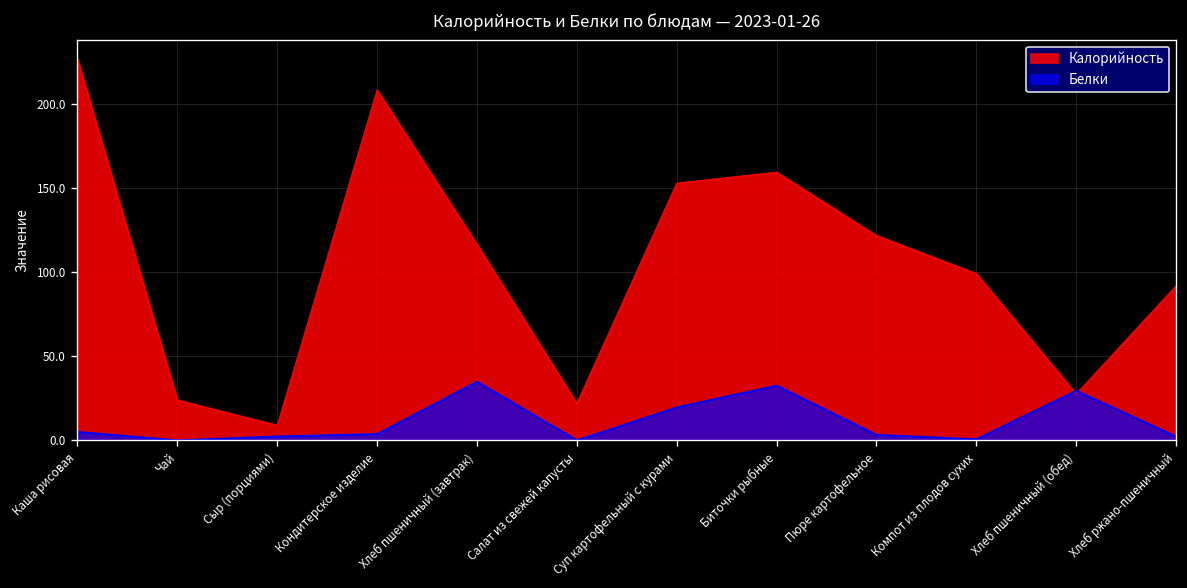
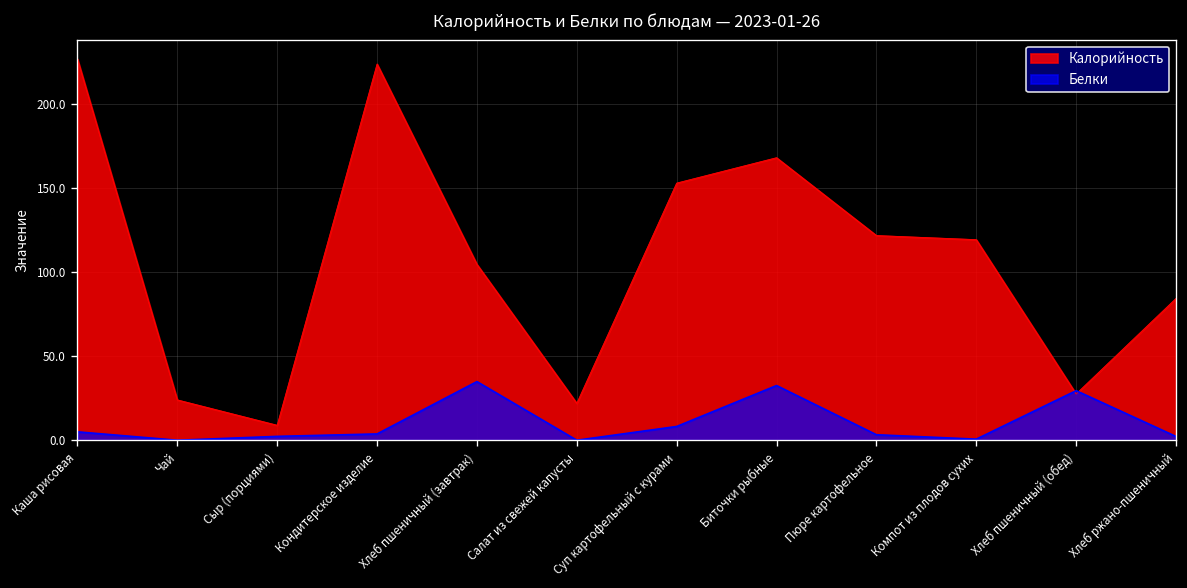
Калорийность, Кондитерское изделие: 209 -> 224
Калорийность, Хлеб пшеничный (завтрак): 117 -> 105
Белки, Суп картофельный с курами: 20 -> 8
Калорийность, Биточки рыбные: 160 -> 168
Калорийность, Компот из плодов сухих: 99 -> 119
Калорийность, Хлеб ржано-пшеничный: 92 -> 84
